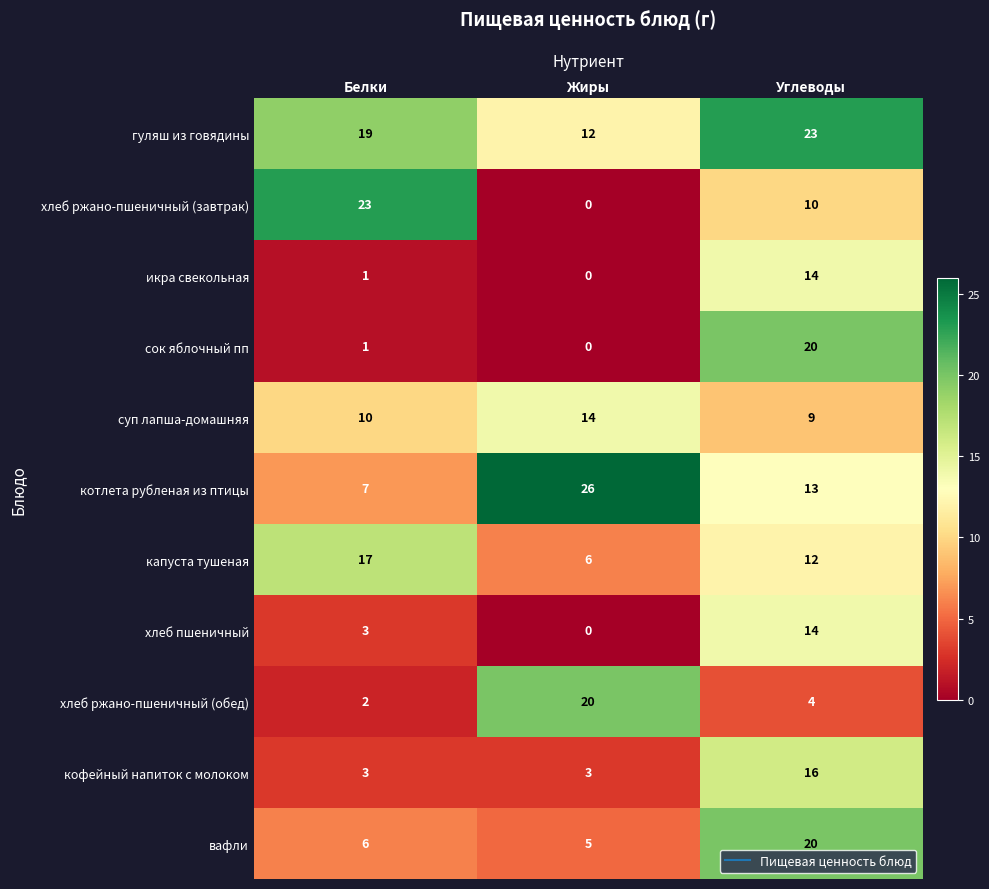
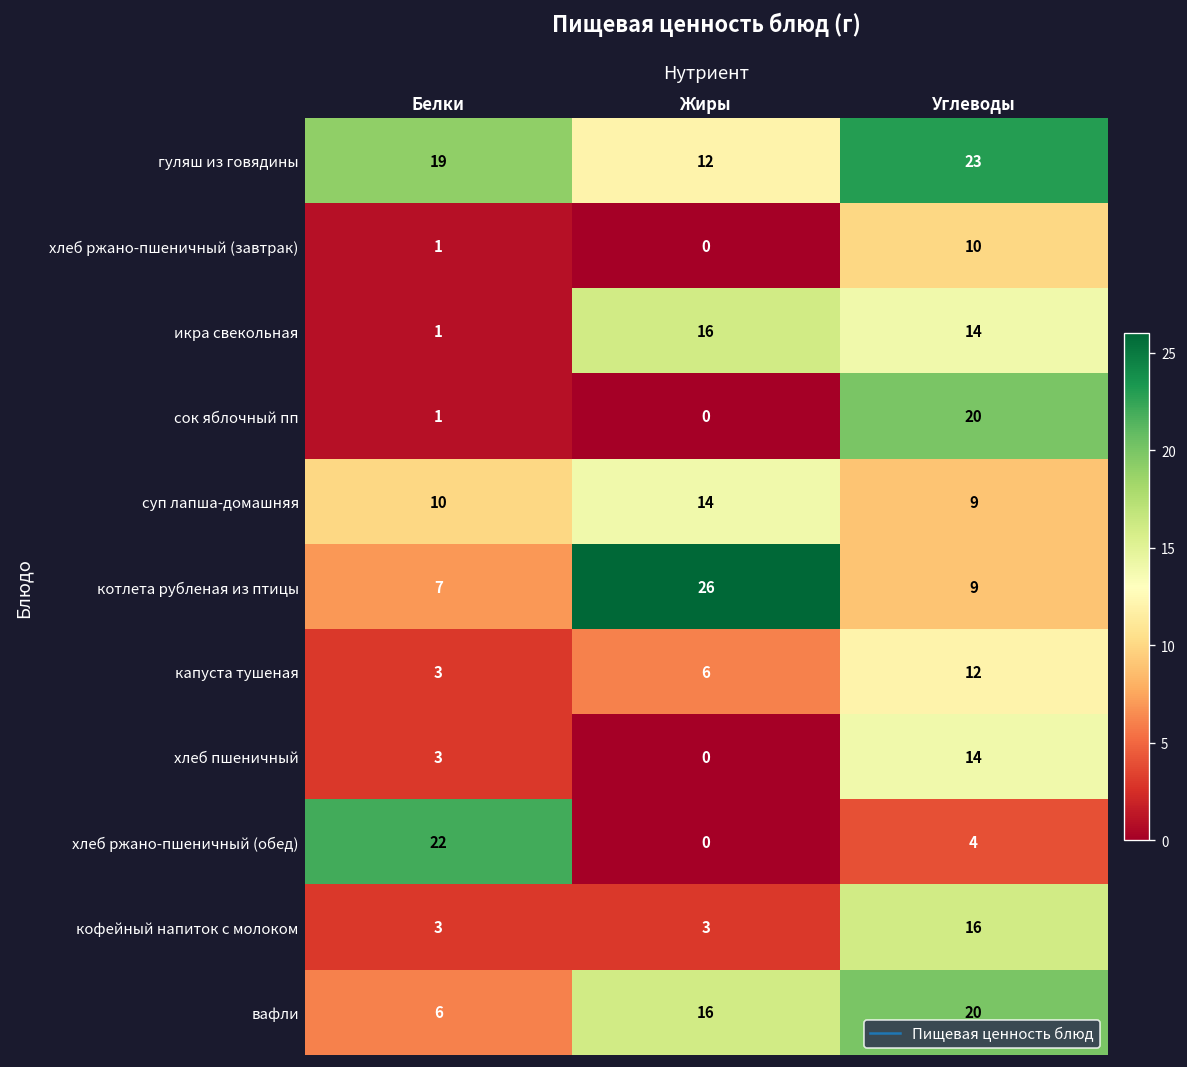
хлеб ржано-пшеничный (завтрак), Белки: 23 -> 1
икра свекольная, Жиры: 0 -> 16
котлета рубленая из птицы, Углеводы: 13 -> 9
капуста тушеная, Белки: 17 -> 3
хлеб ржано-пшеничный (обед), Белки: 2 -> 22
хлеб ржано-пшеничный (обед), Жиры: 20 -> 0
вафли, Жиры: 5 -> 16
